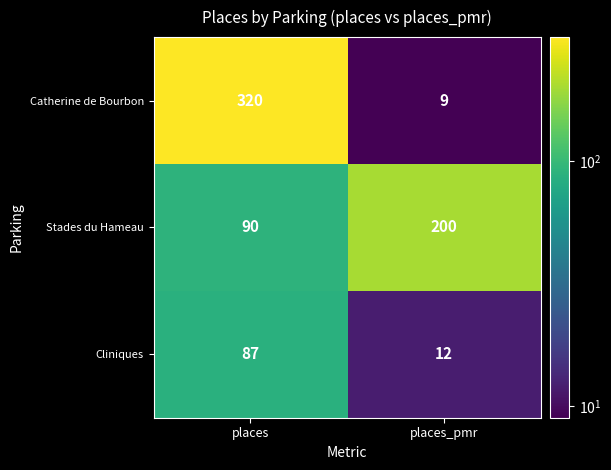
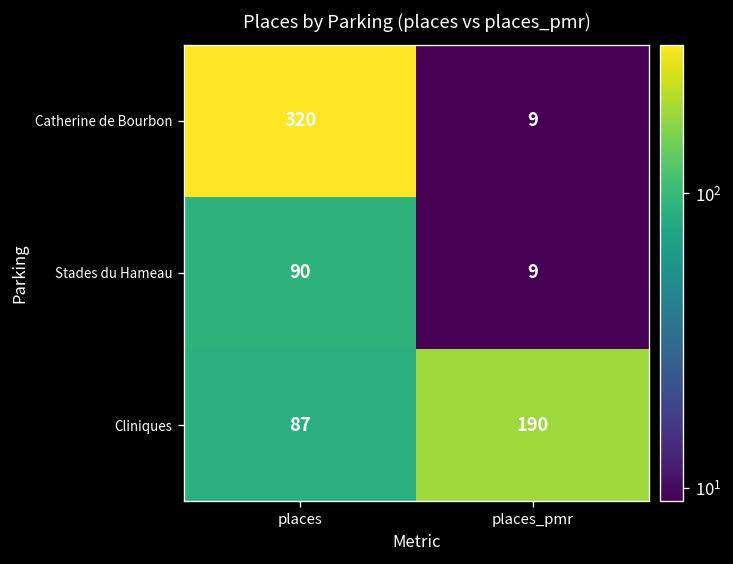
Stades du Hameau, places_pmr: 200 -> 9
Cliniques, places_pmr: 12 -> 190
